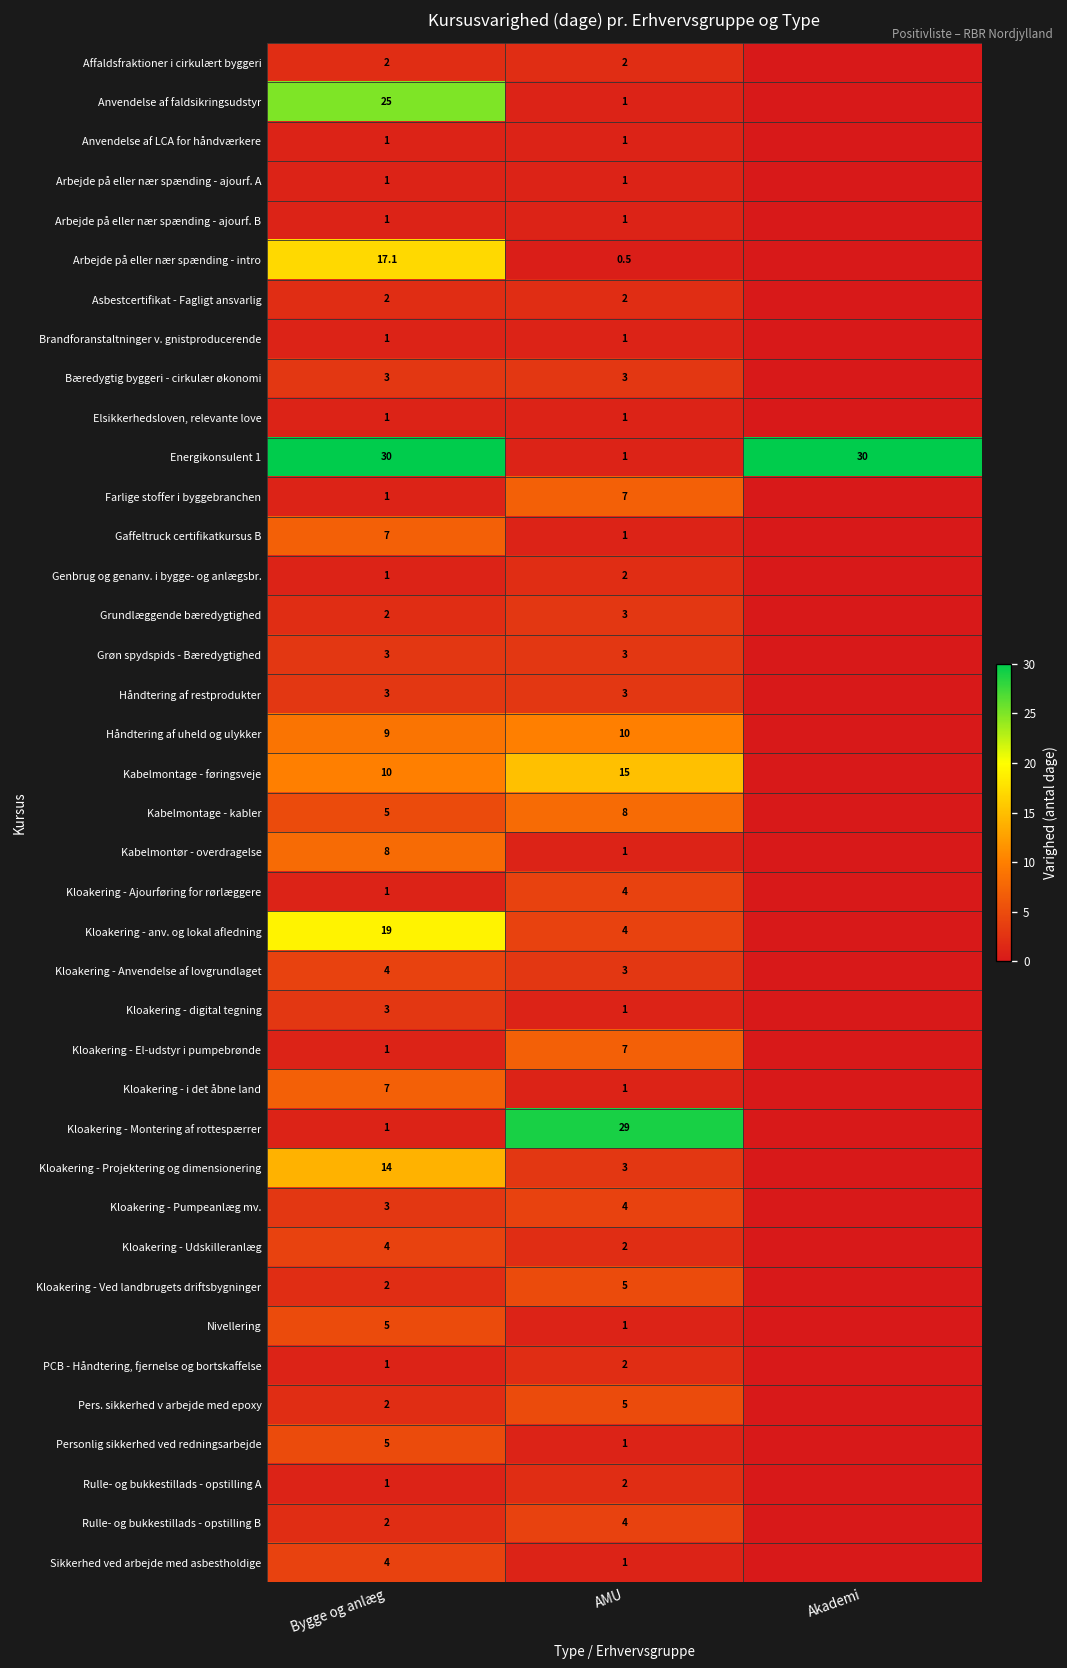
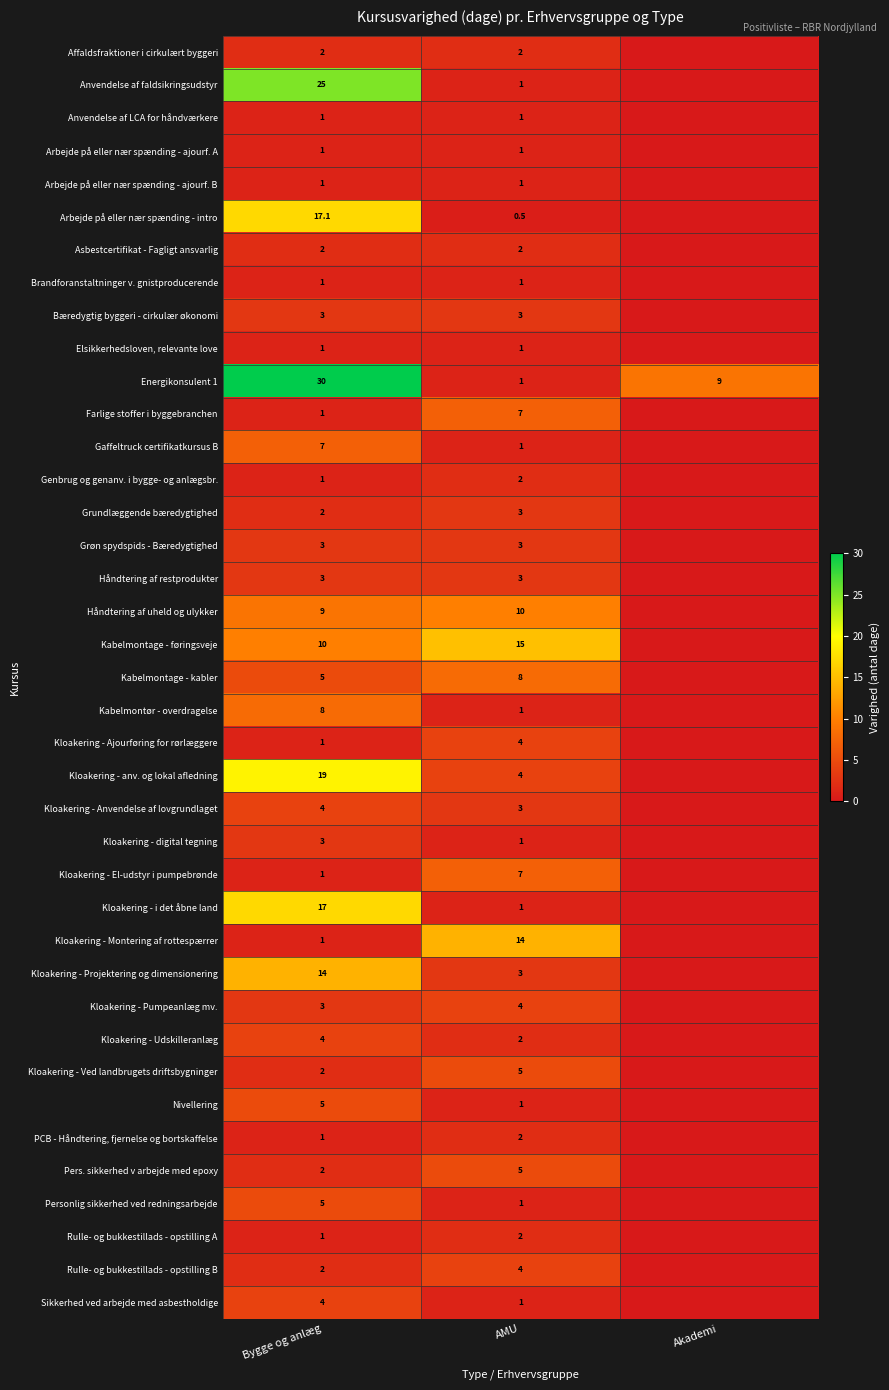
Energikonsulent 1, Akademi: 30 -> 9
Kloakering - i det åbne land, Bygge og anlæg: 7 -> 17
Kloakering - Montering af rottespærrer, AMU: 29 -> 14
